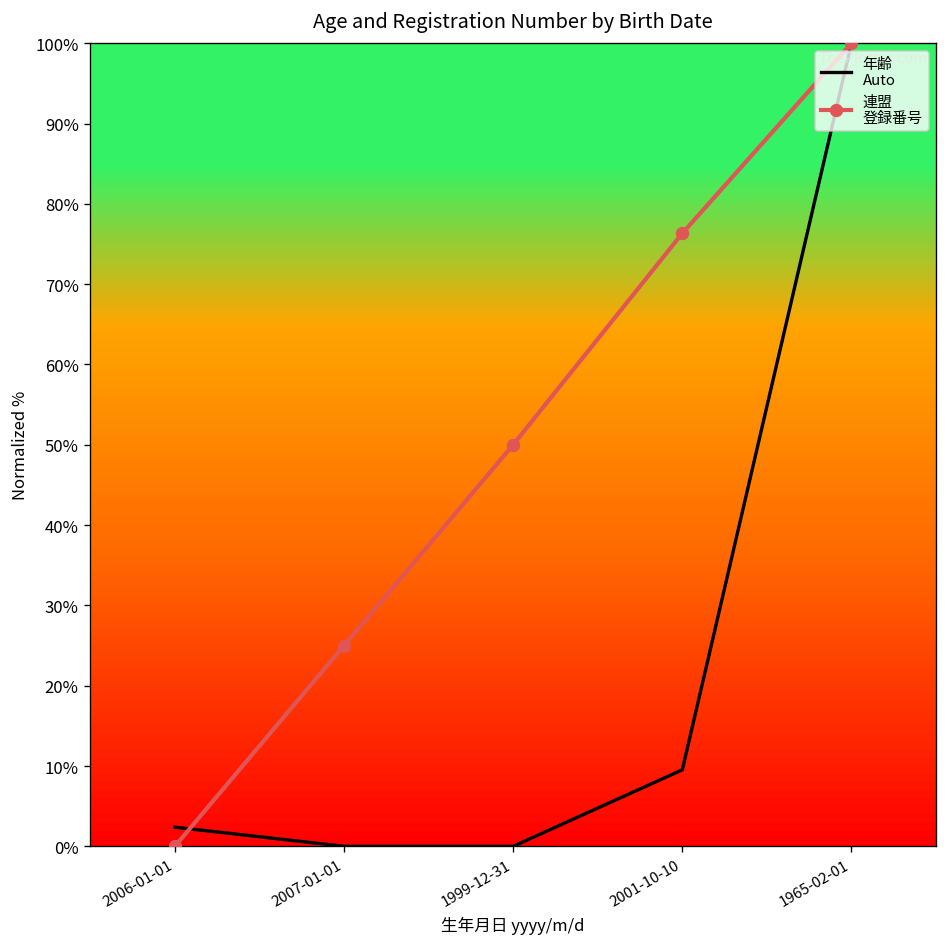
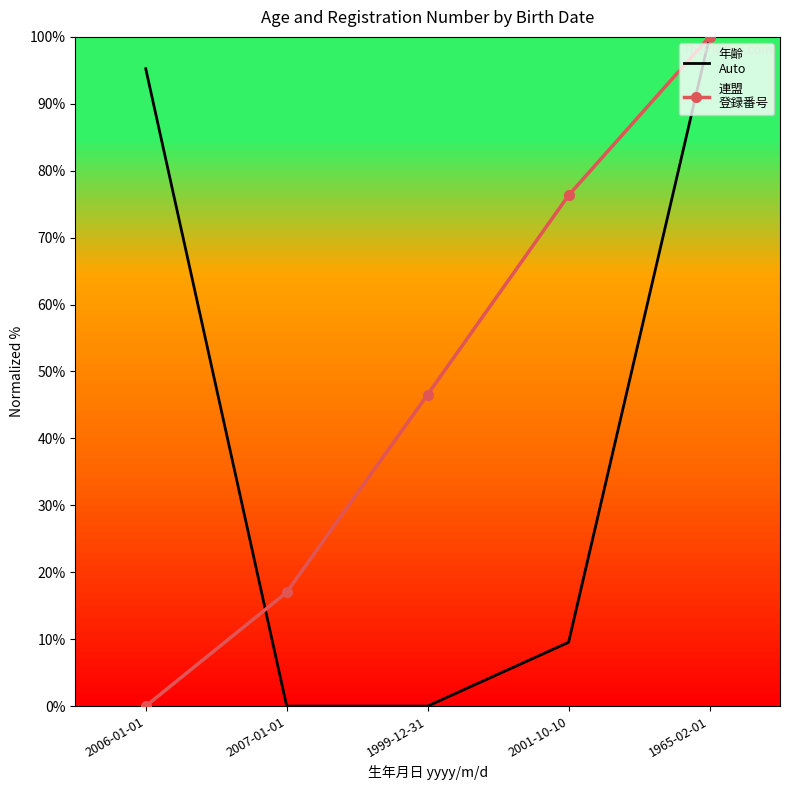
年齢 Auto, 2006-01-01: 2% -> 95%
連盟 登録番号, 2007-01-01: 25% -> 17%
連盟 登録番号, 1999-12-31: 50% -> 47%
